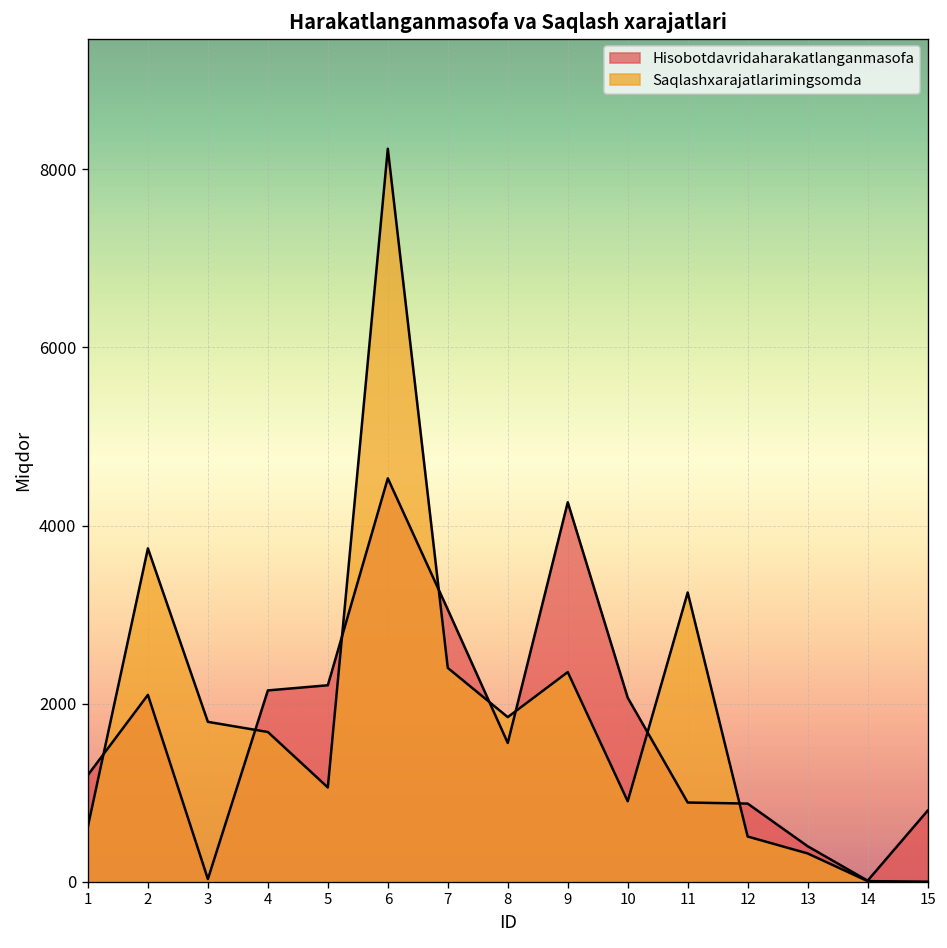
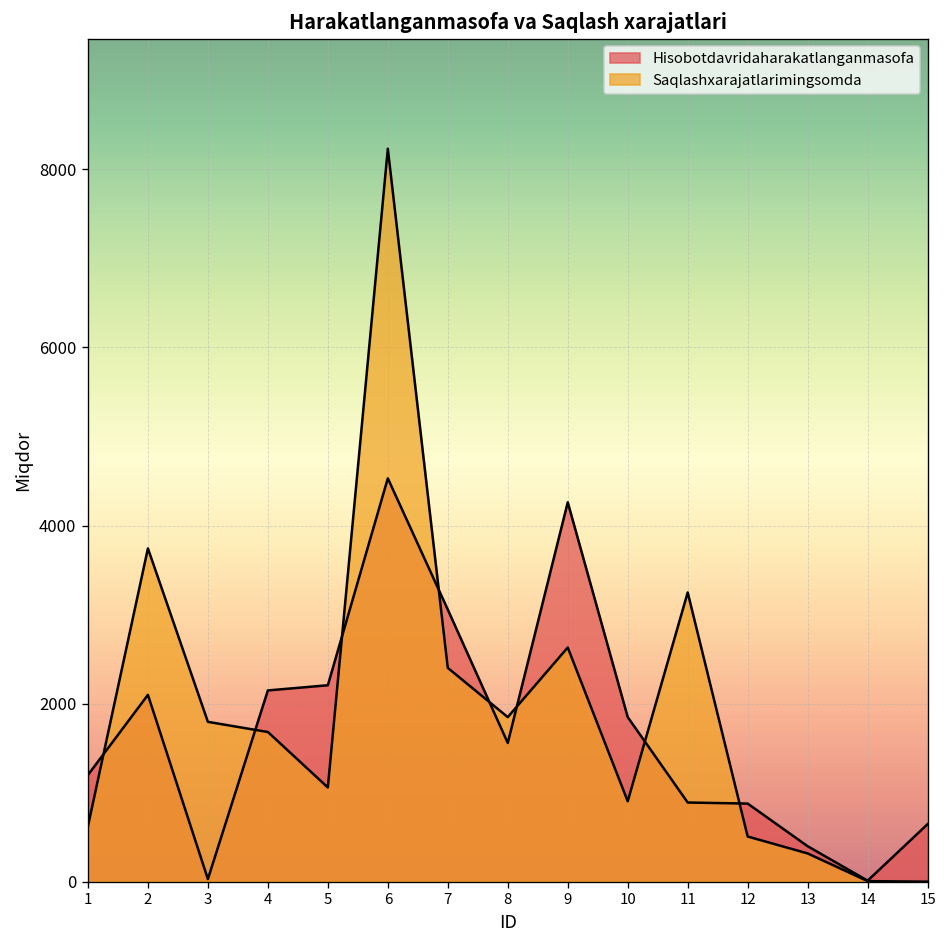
Saqlashxarajatlarimingsomda, 9: 2400 -> 2600
Hisobotdavridaharakatlanganmasofa, 10: 2100 -> 1800
Hisobotdavridaharakatlanganmasofa, 15: 800 -> 600
